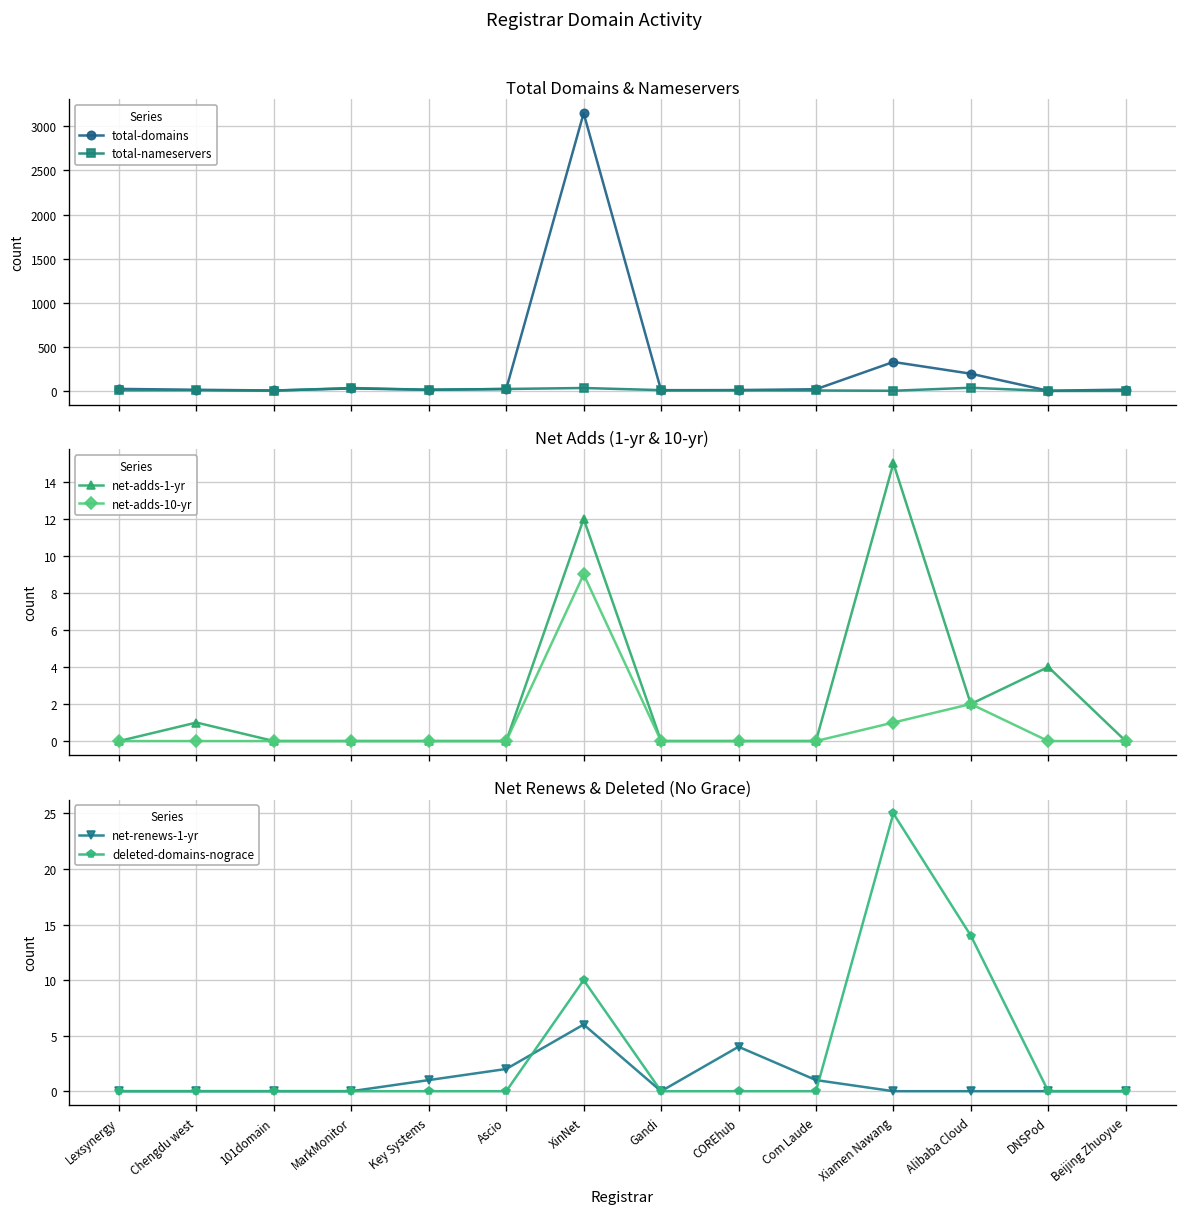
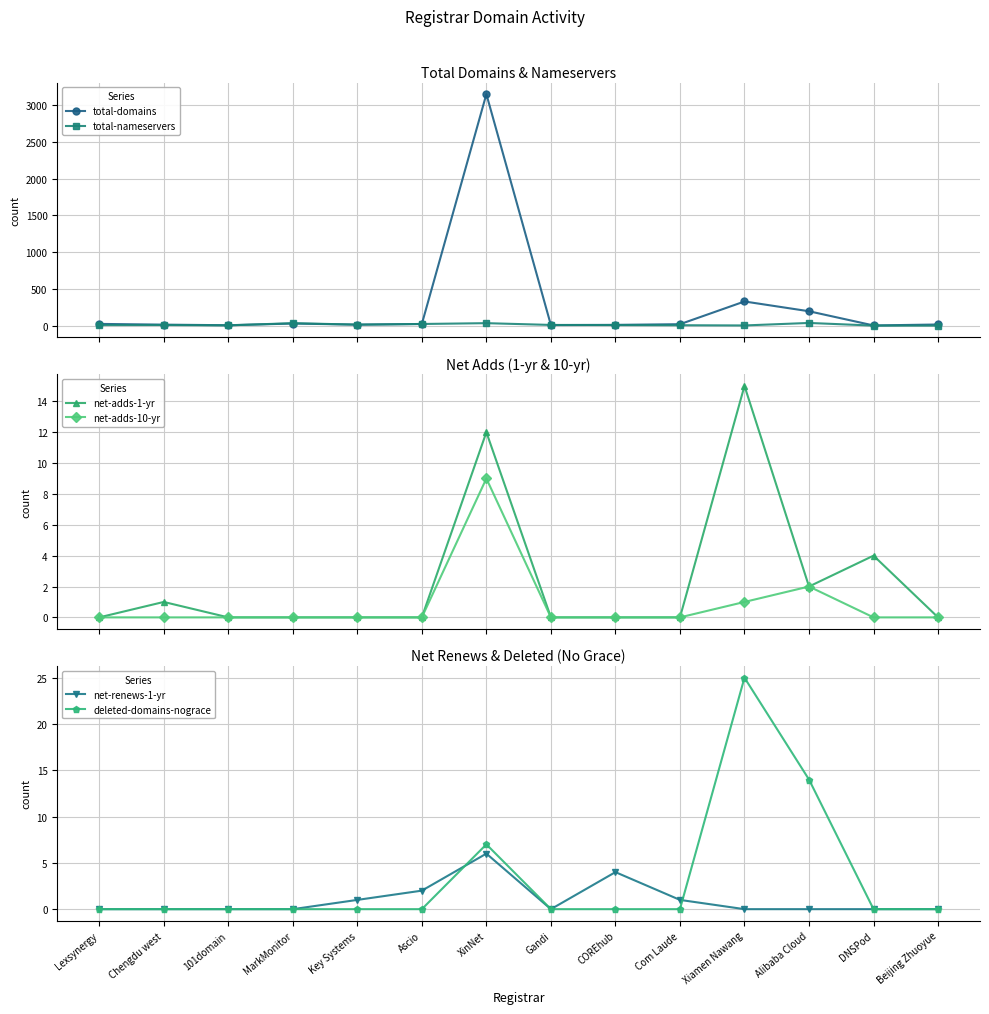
Net Renews & Deleted (No Grace), deleted-domains-nograce, XinNet: 10 -> 7
